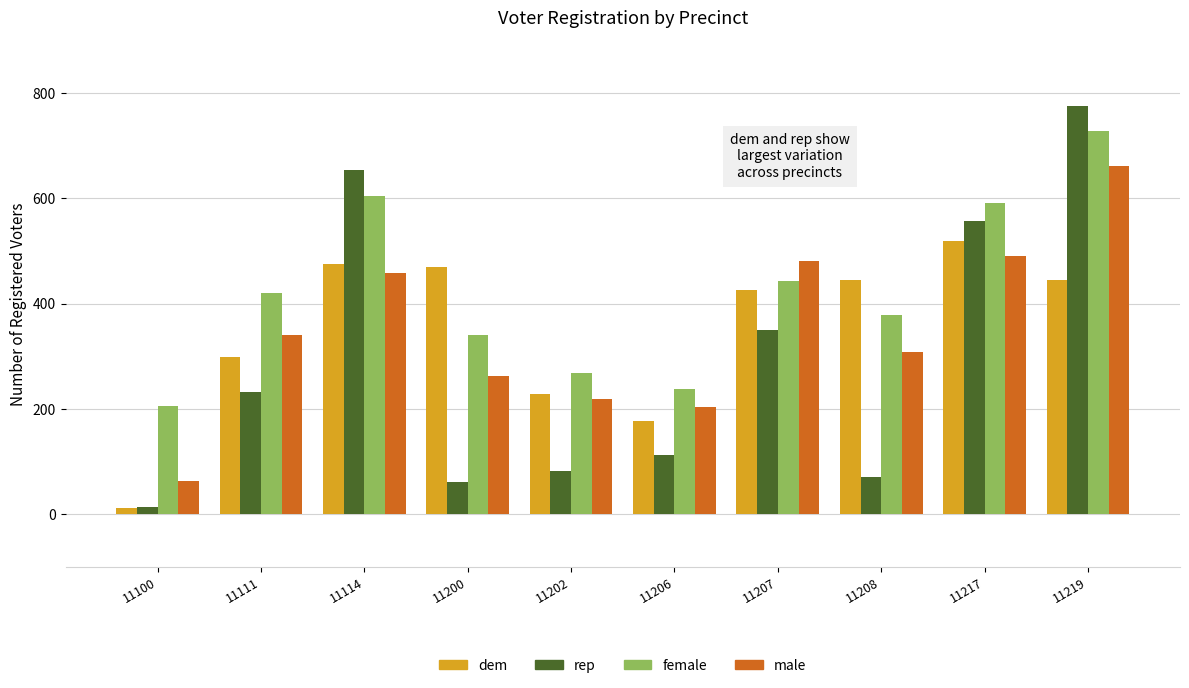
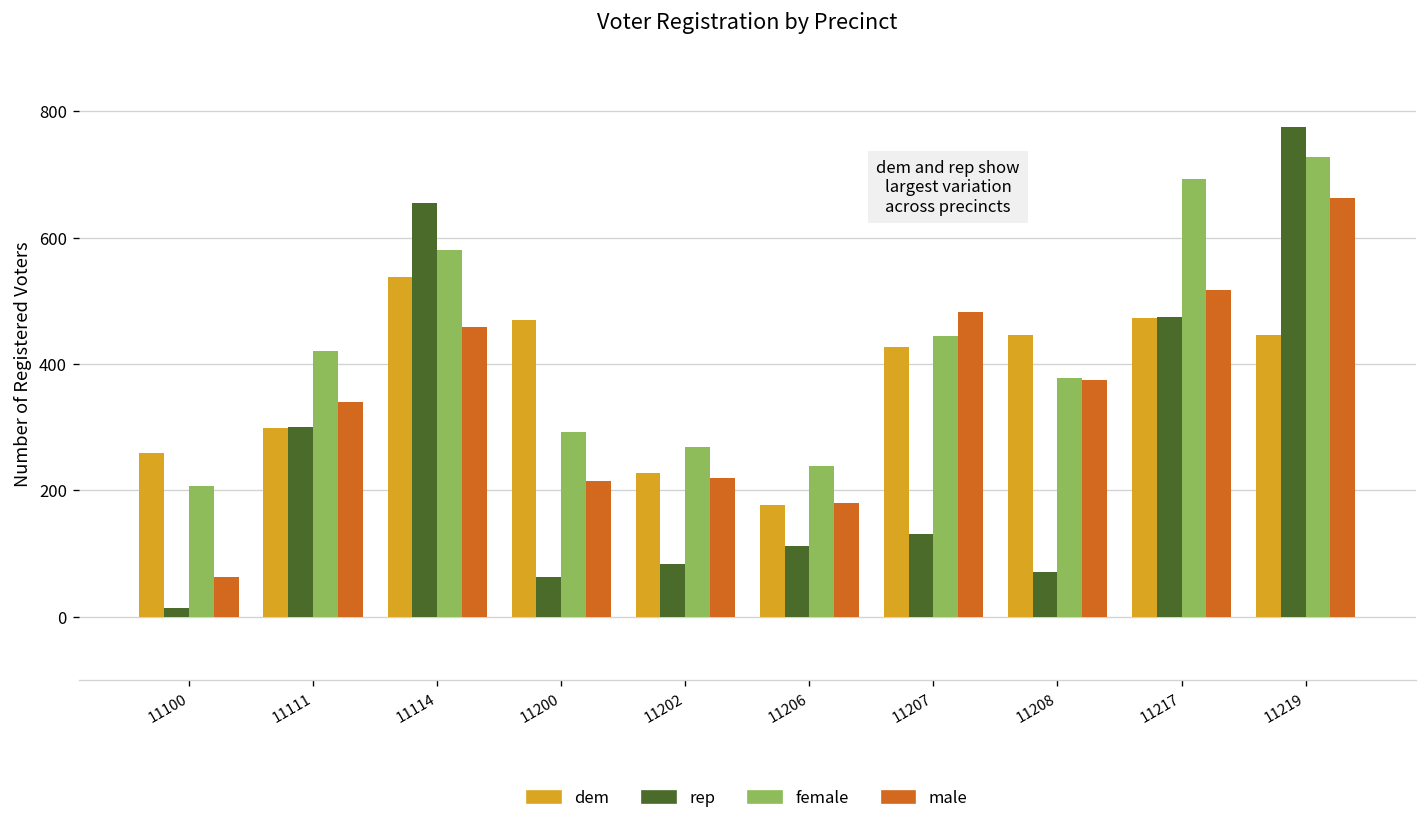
dem, 11100: 10 -> 260
rep, 11111: 230 -> 300
dem, 11114: 480 -> 540
female, 11114: 600 -> 580
female, 11200: 340 -> 290
male, 11200: 260 -> 210
male, 11206: 200 -> 180
rep, 11207: 350 -> 130
male, 11208: 310 -> 380
dem, 11217: 520 -> 470
rep, 11217: 560 -> 470
female, 11217: 590 -> 690
male, 11217: 490 -> 520
